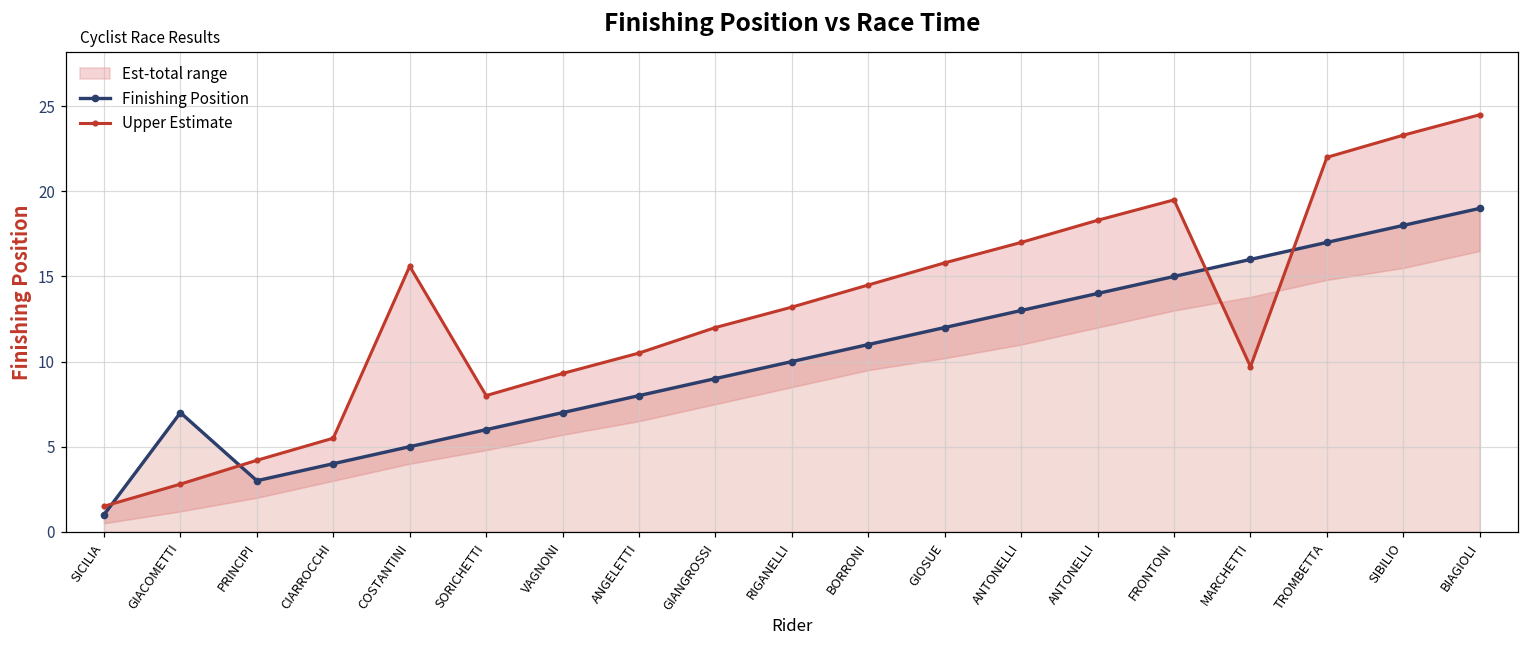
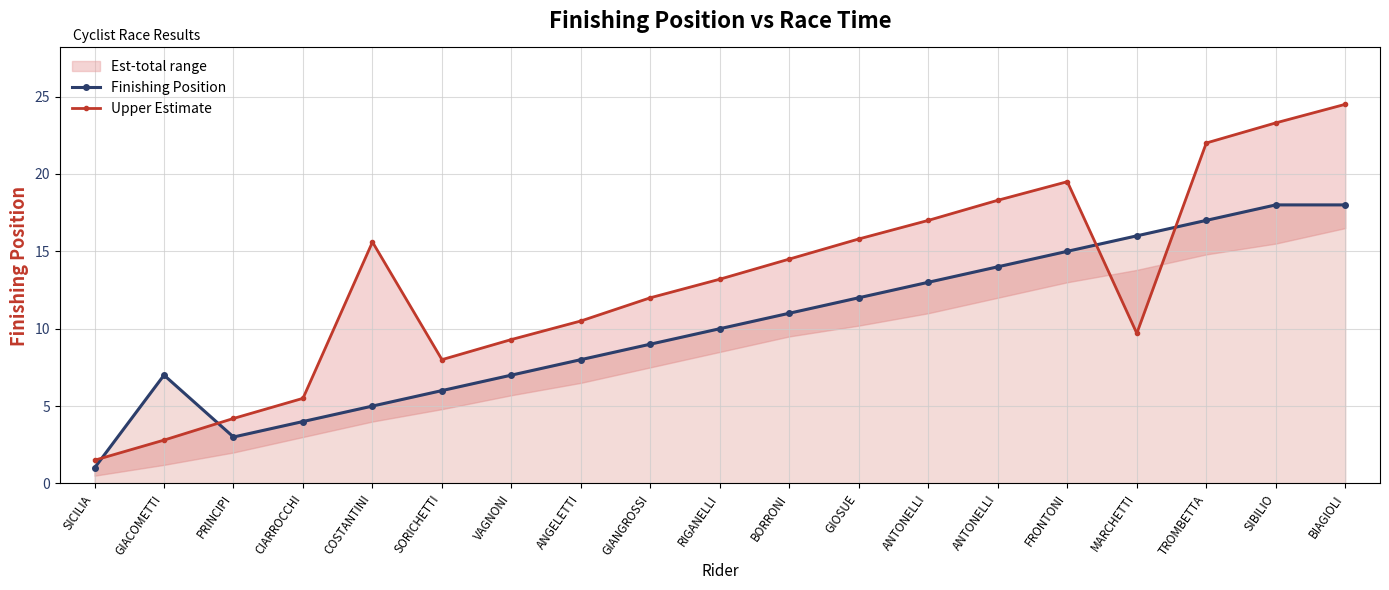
Finishing Position, BIAGIOLI: 19 -> 18
